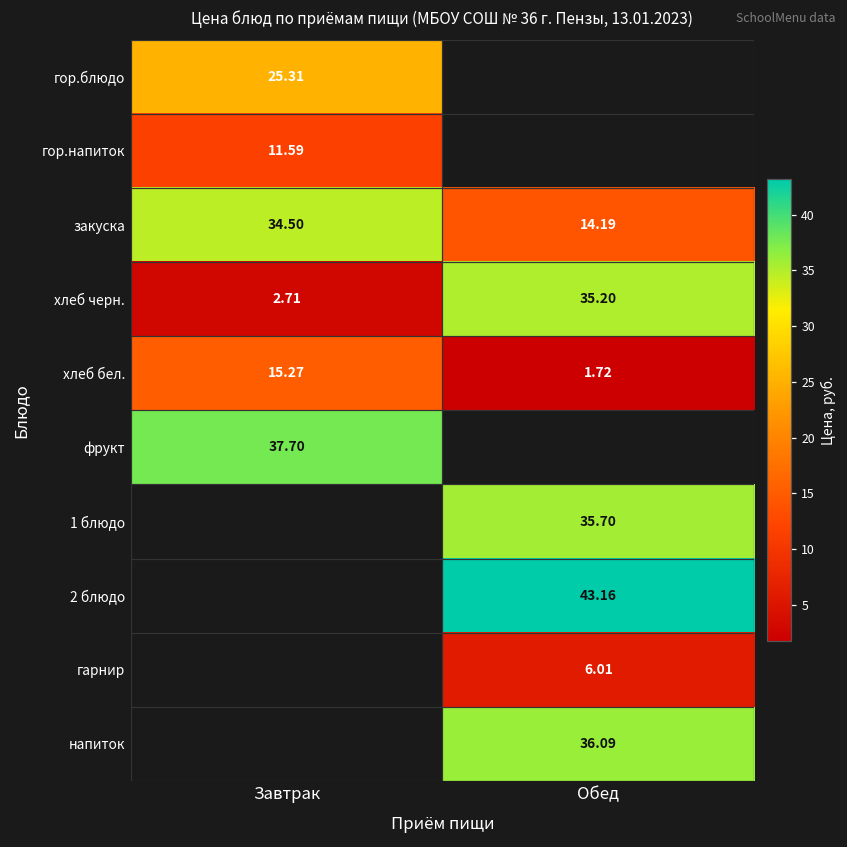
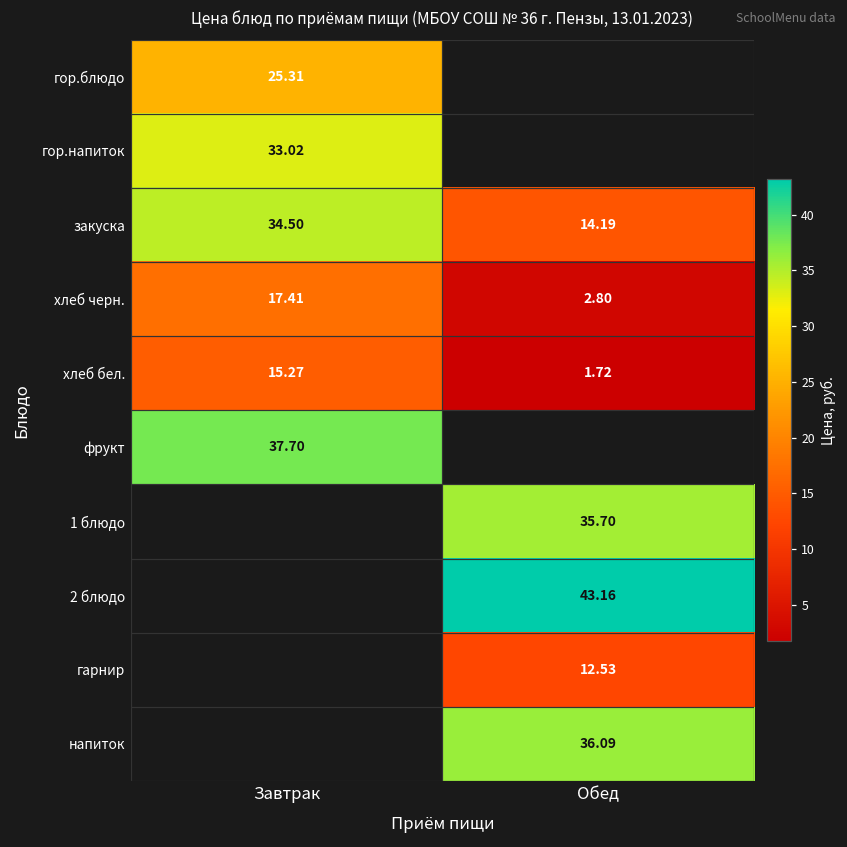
гор.напиток, Завтрак: 11.59 -> 33.02
хлеб черн., Завтрак: 2.71 -> 17.41
хлеб черн., Обед: 35.20 -> 2.80
гарнир, Обед: 6.01 -> 12.53
